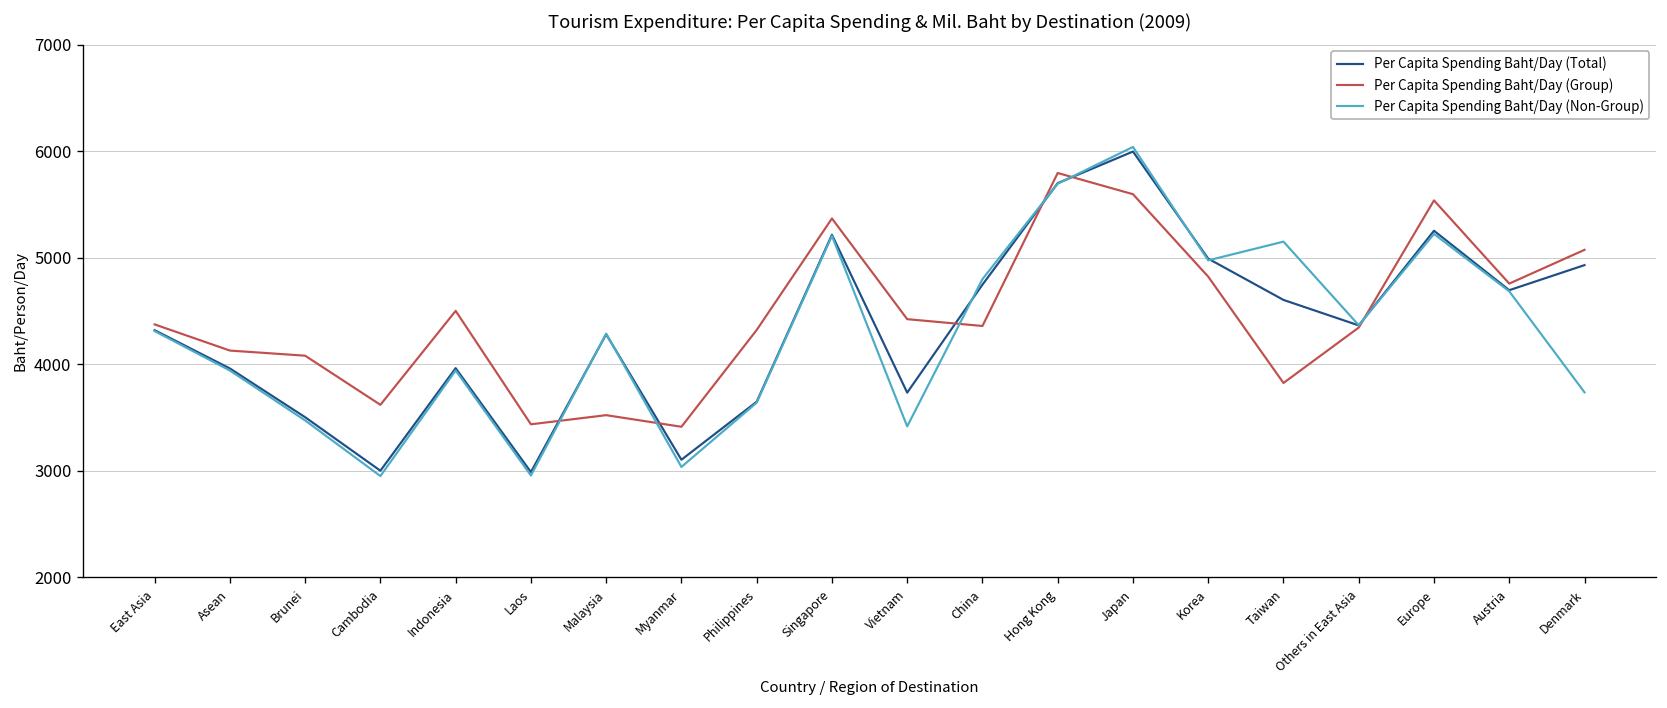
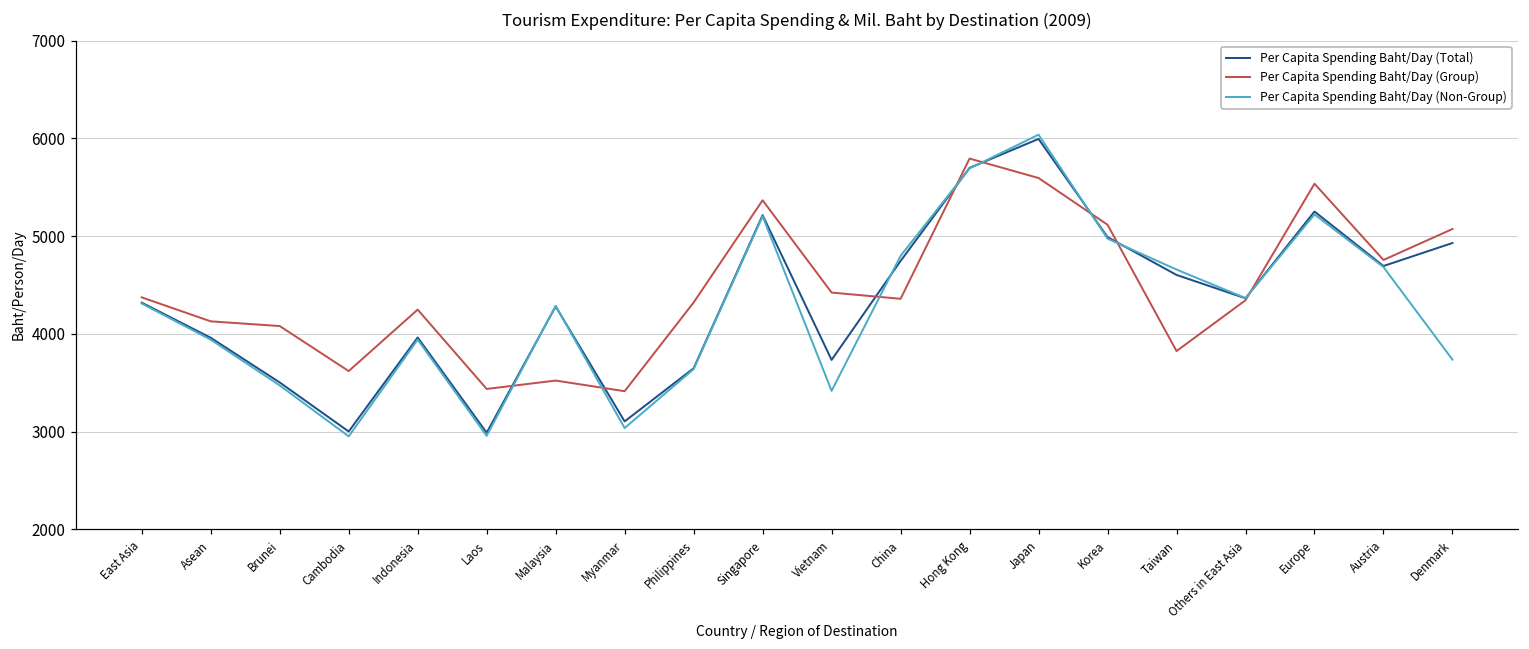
Per Capita Spending Baht/Day (Group), Indonesia: 4500 -> 4200
Per Capita Spending Baht/Day (Group), Korea: 4800 -> 5100
Per Capita Spending Baht/Day (Non-Group), Taiwan: 5200 -> 4700
